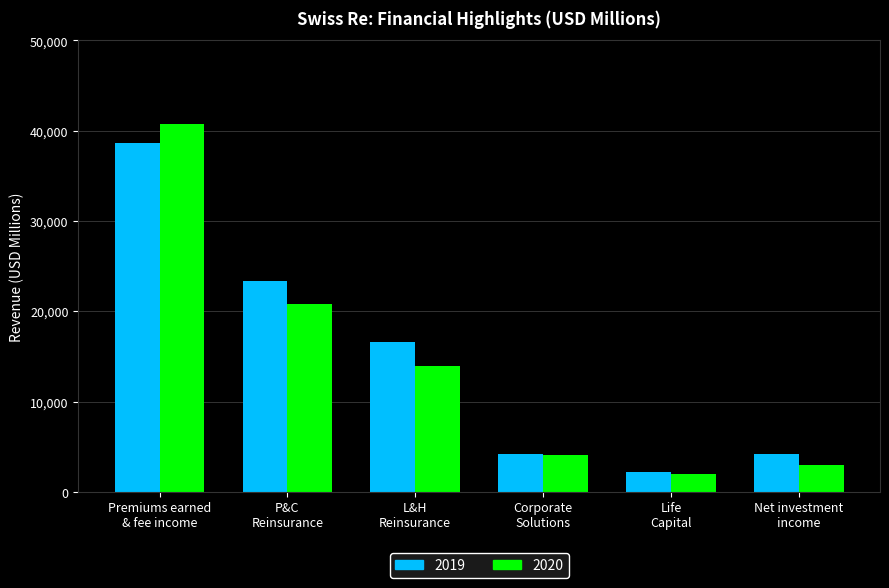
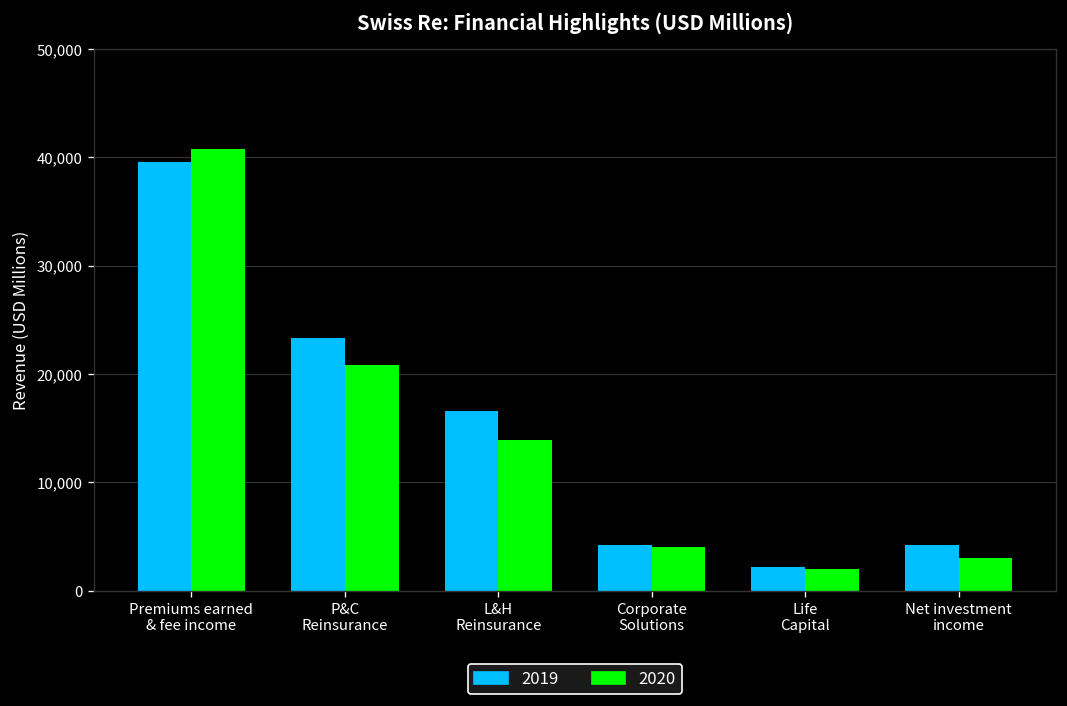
2019, Premiums earned & fee income: 39,000 -> 40,000
